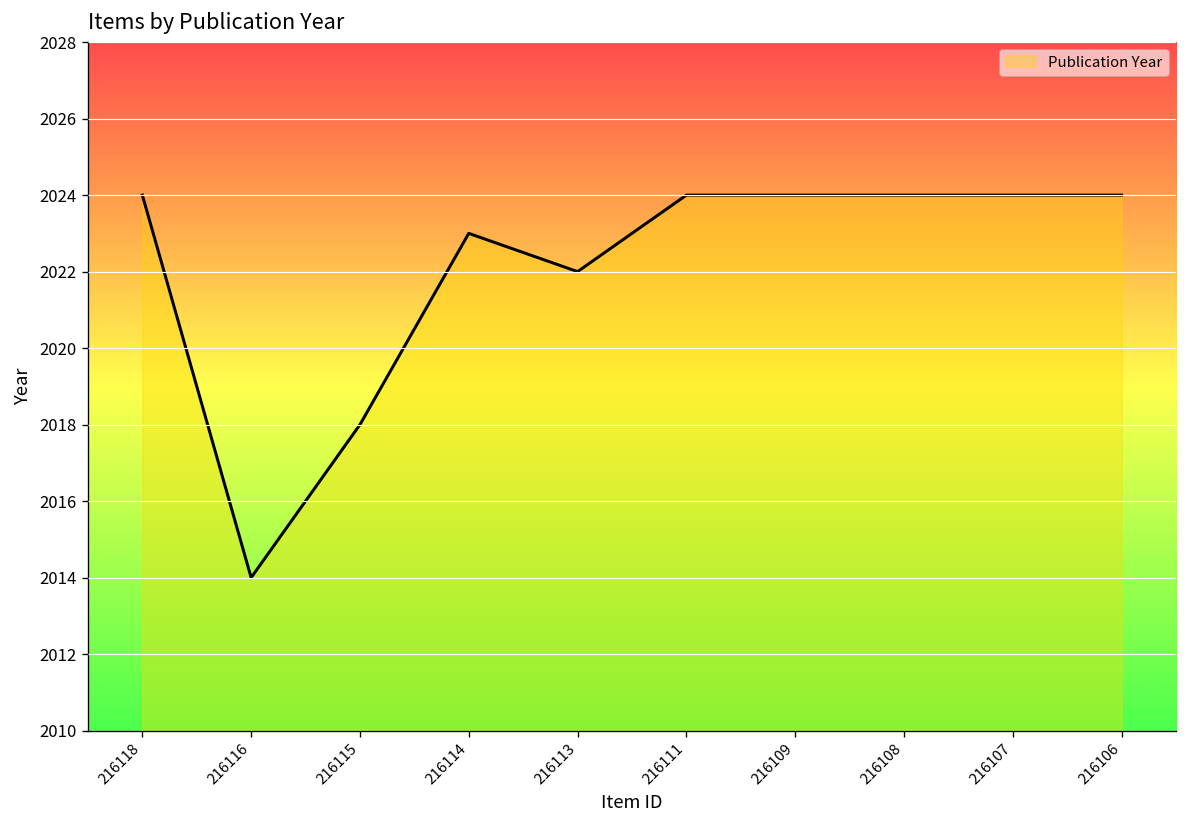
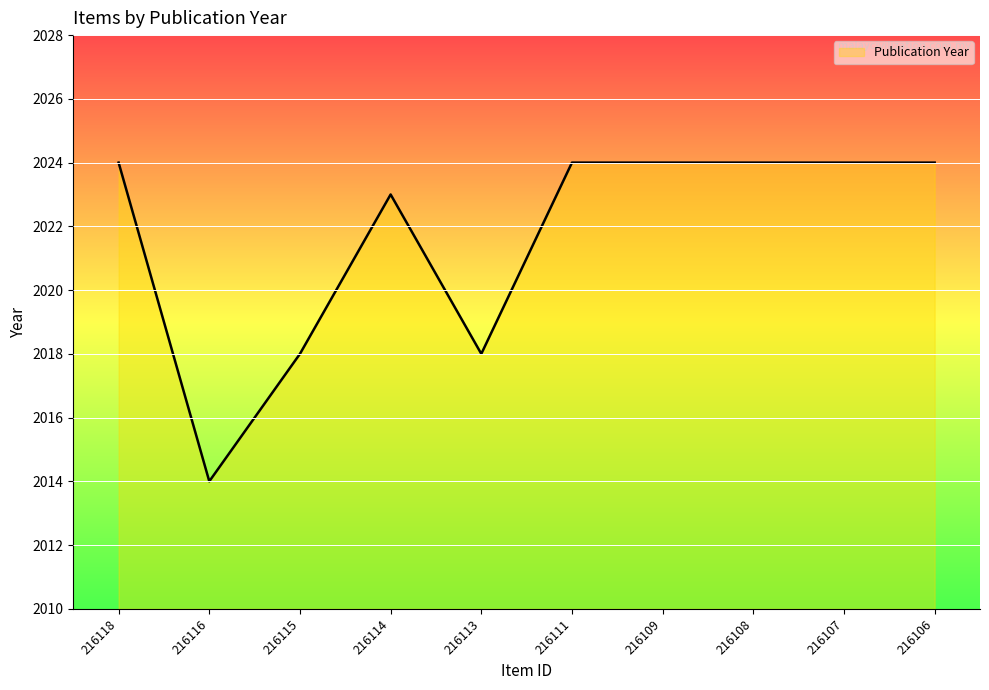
216113: 2022 -> 2018
